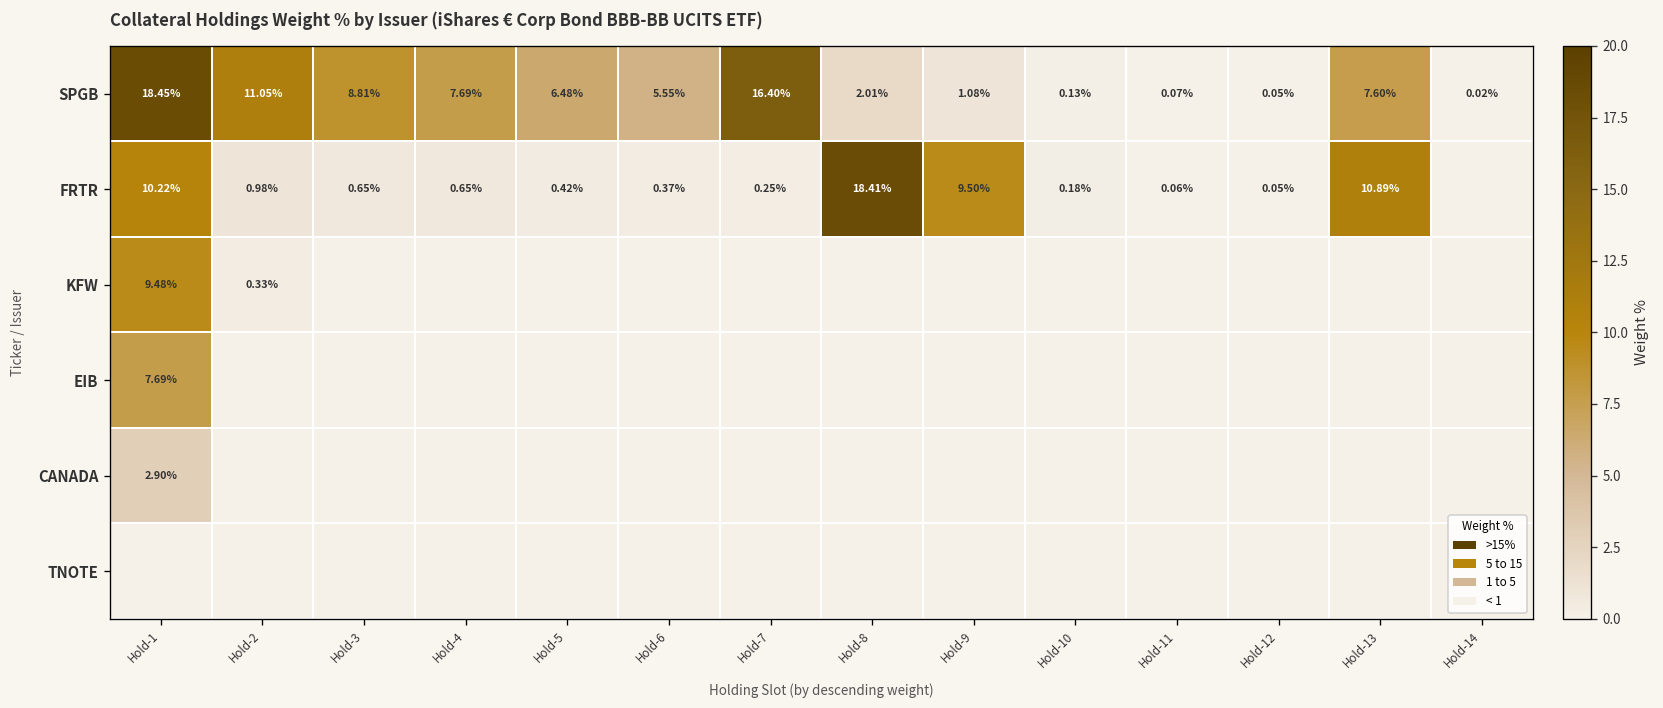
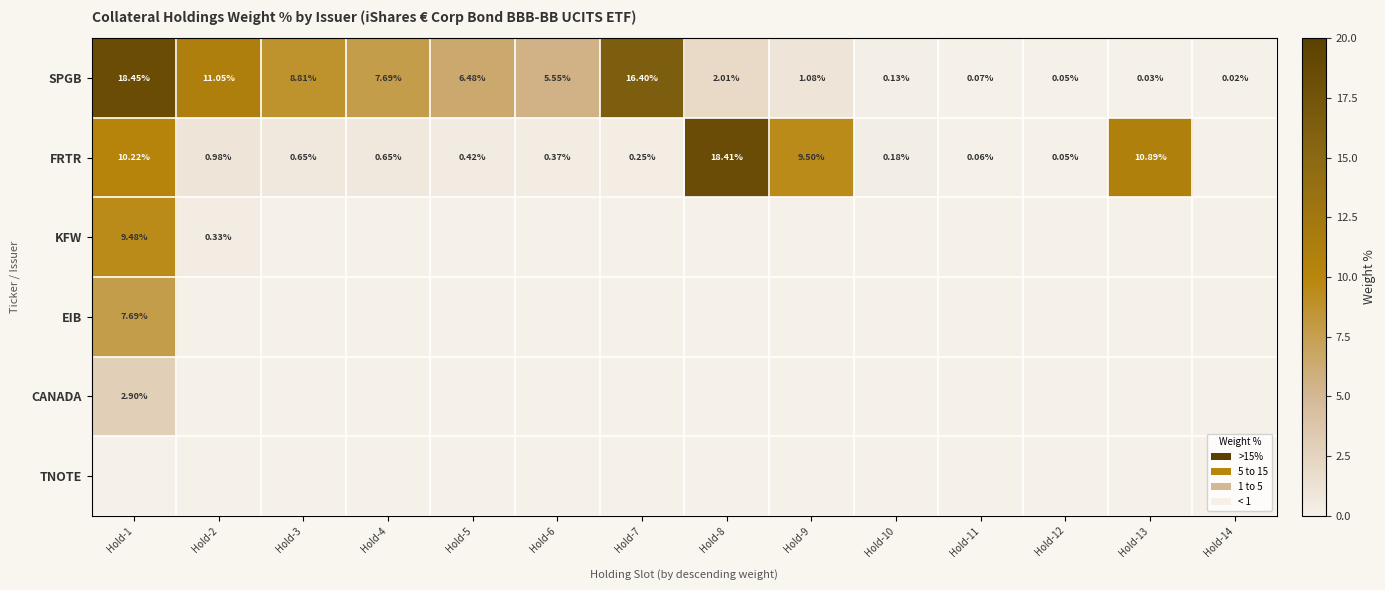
SPGB, Hold-13: 7.60% -> 0.03%
